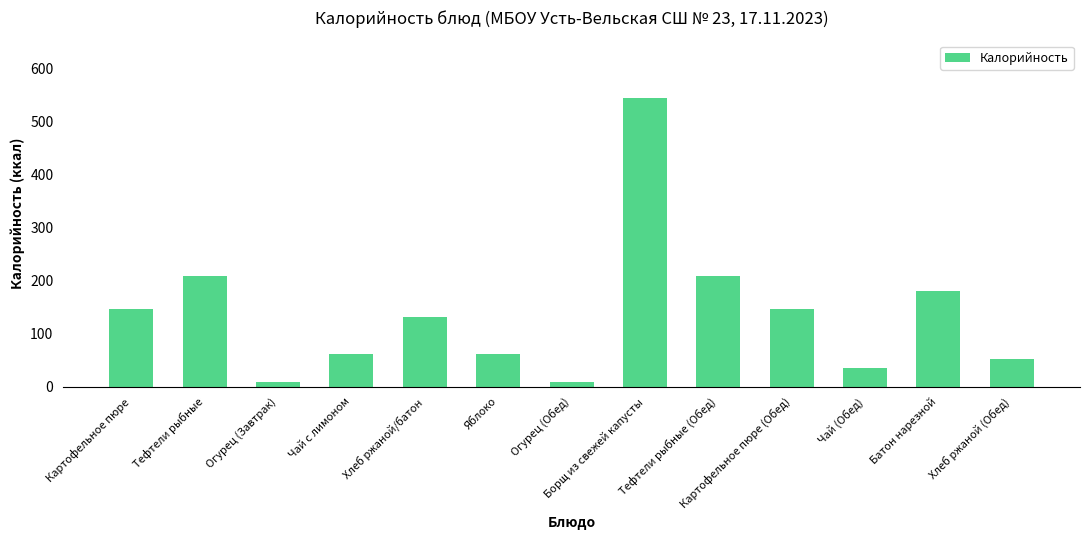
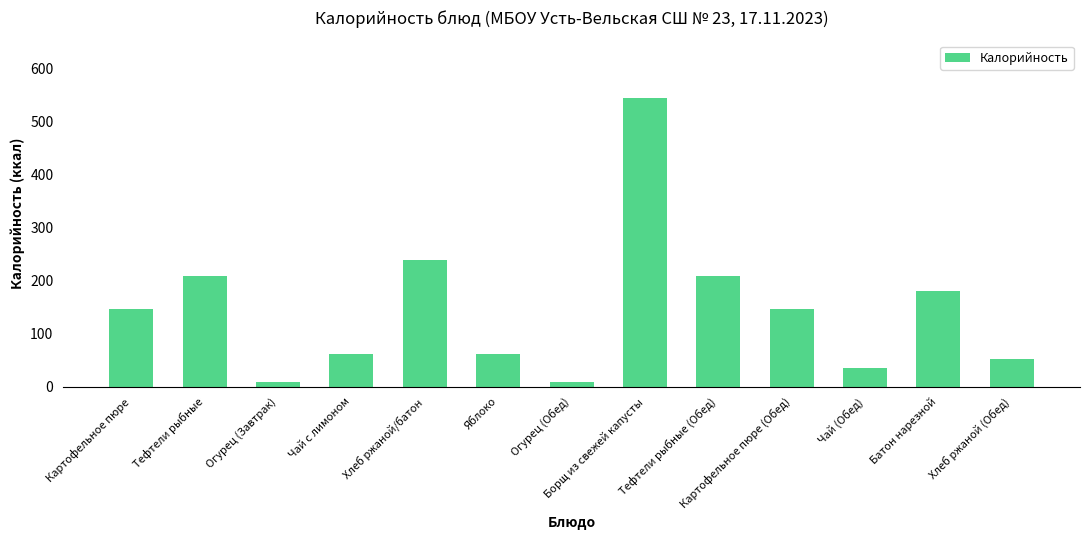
Хлеб ржаной/батон: 130 -> 240
